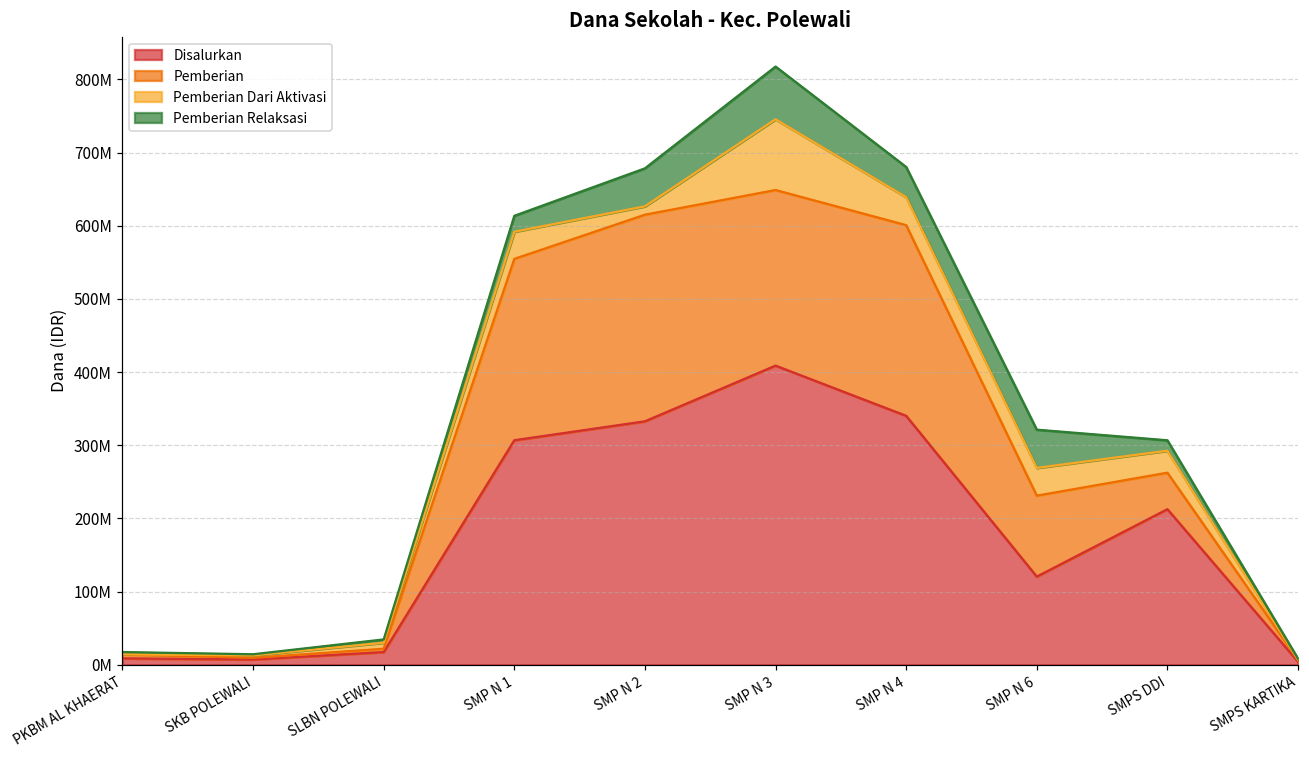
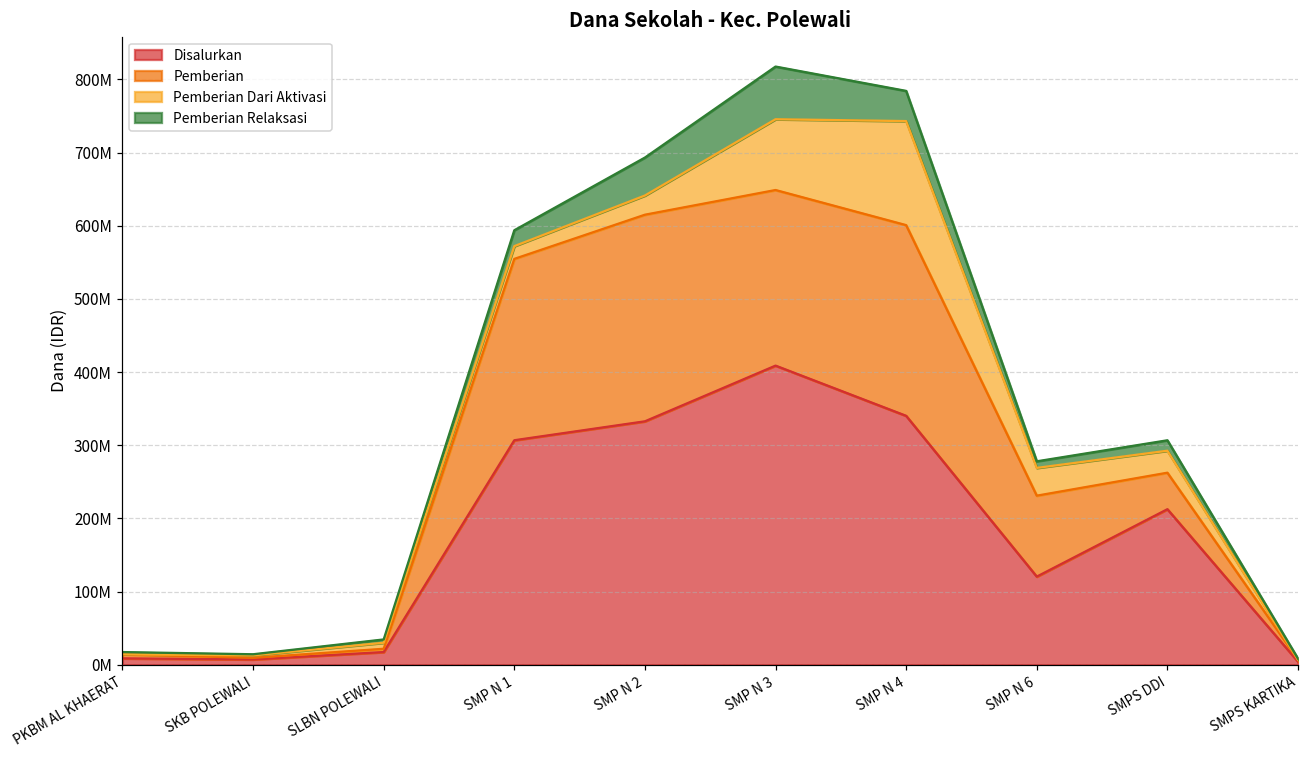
Pemberian Dari Aktivasi, SMP N 1: 40000000 -> 20000000
Pemberian Dari Aktivasi, SMP N 2: 10000000 -> 30000000
Pemberian Dari Aktivasi, SMP N 4: 40000000 -> 140000000
Pemberian Relaksasi, SMP N 6: 50000000 -> 10000000
